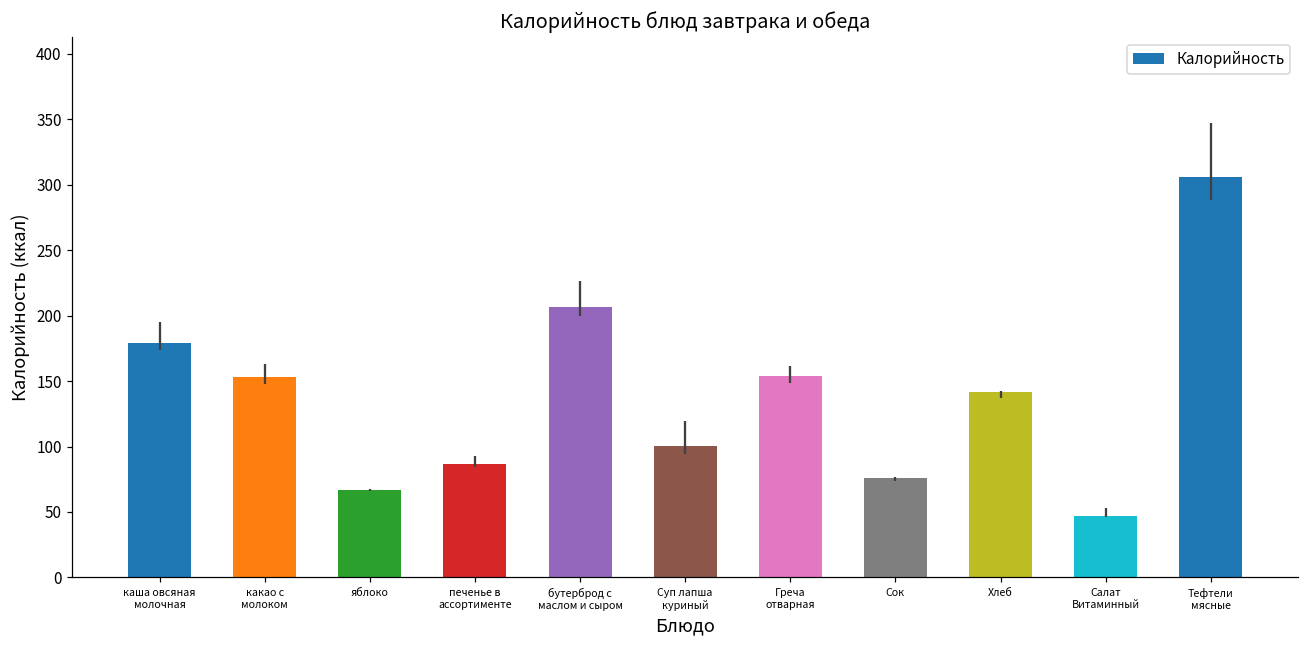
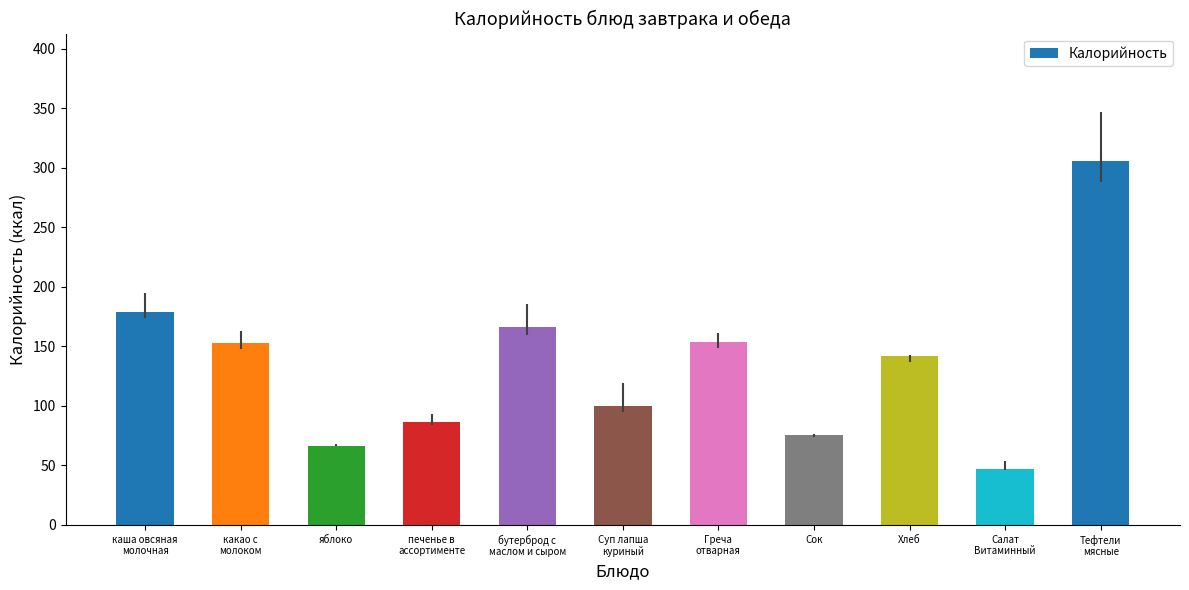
бутерброд с маслом и сыром: 207 -> 167
